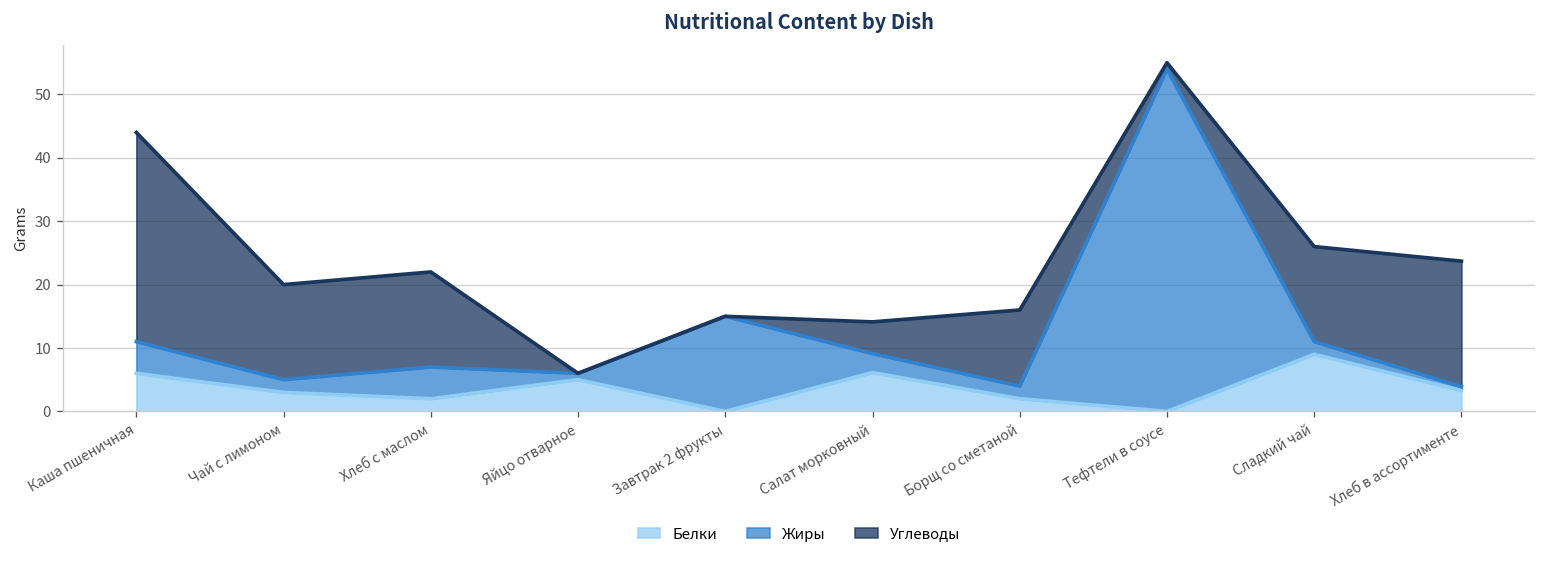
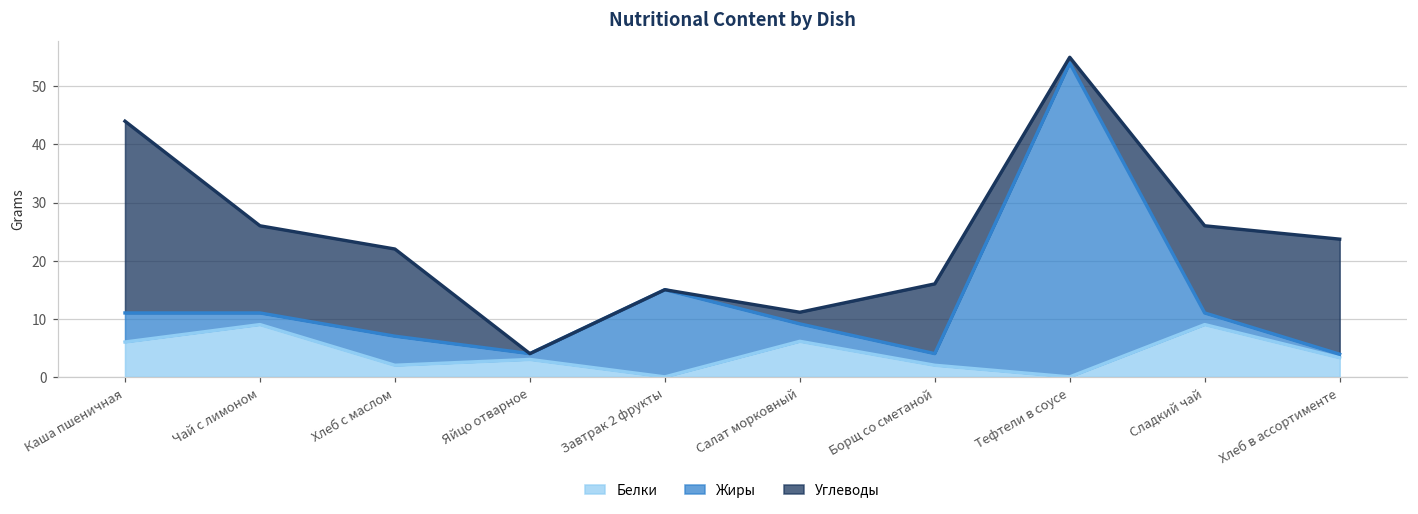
Белки, Чай с лимоном: 3 -> 9
Белки, Яйцо отварное: 5 -> 3
Углеводы, Салат морковный: 5 -> 2
